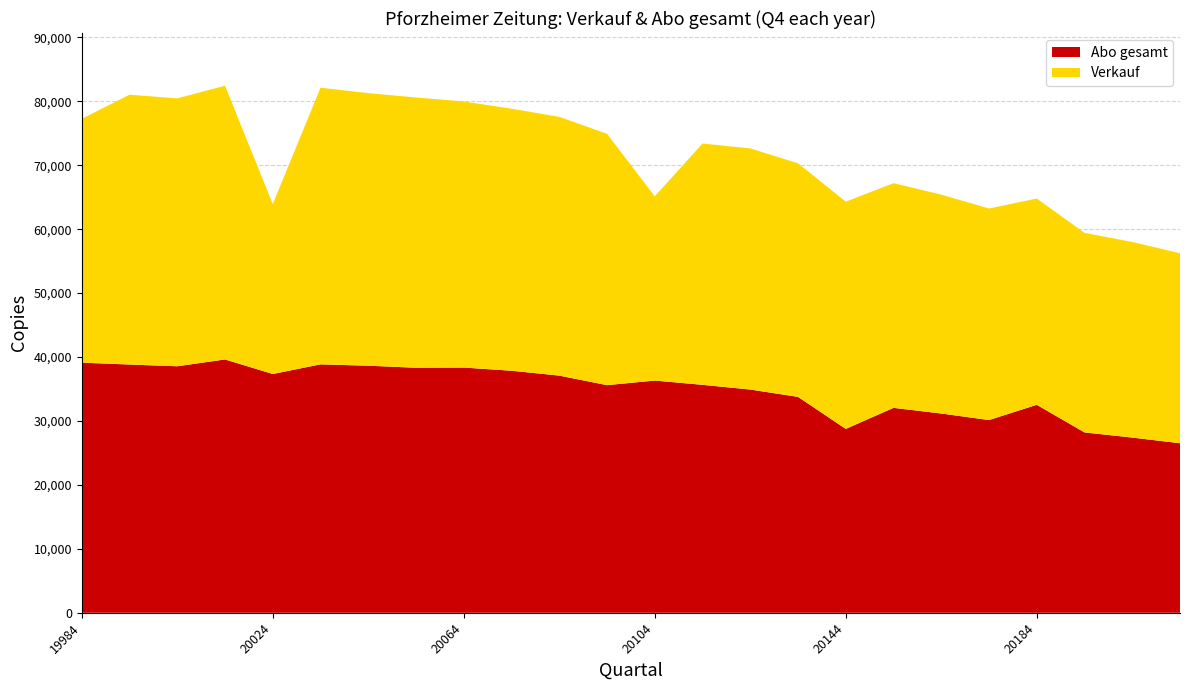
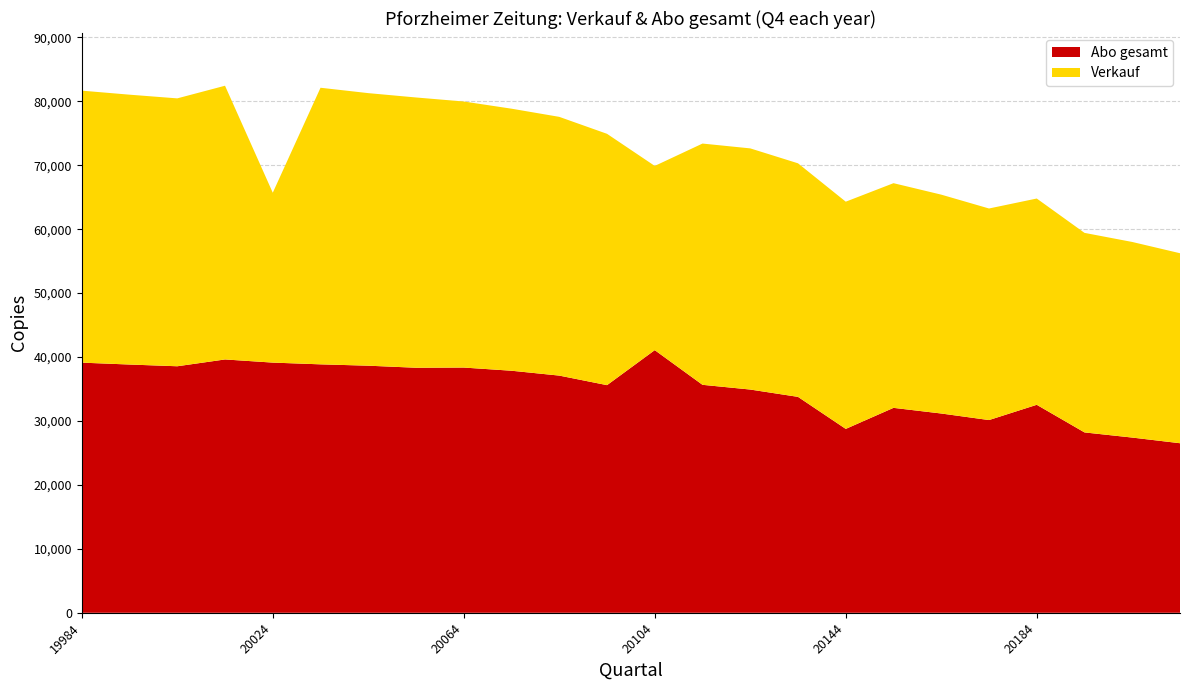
Verkauf, 19984: 38,000 -> 43,000
Abo gesamt, 20024: 37,000 -> 39,000
Abo gesamt, 20104: 36,000 -> 41,000
